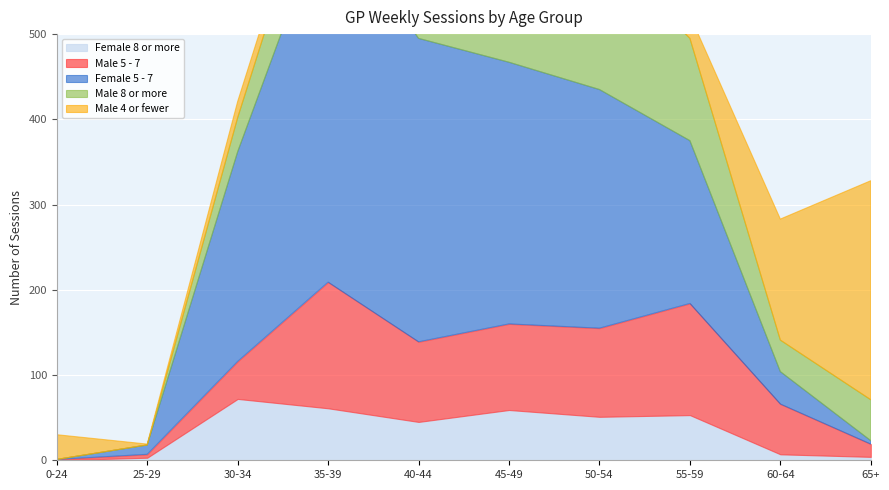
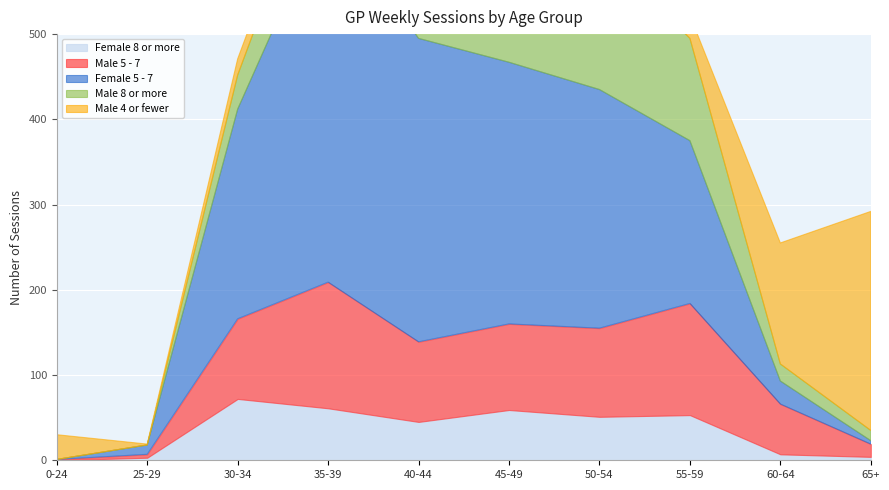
Male 5 - 7, 30-34: 40 -> 90
Female 5 - 7, 60-64: 40 -> 30
Male 8 or more, 60-64: 40 -> 20
Male 8 or more, 65+: 50 -> 10
